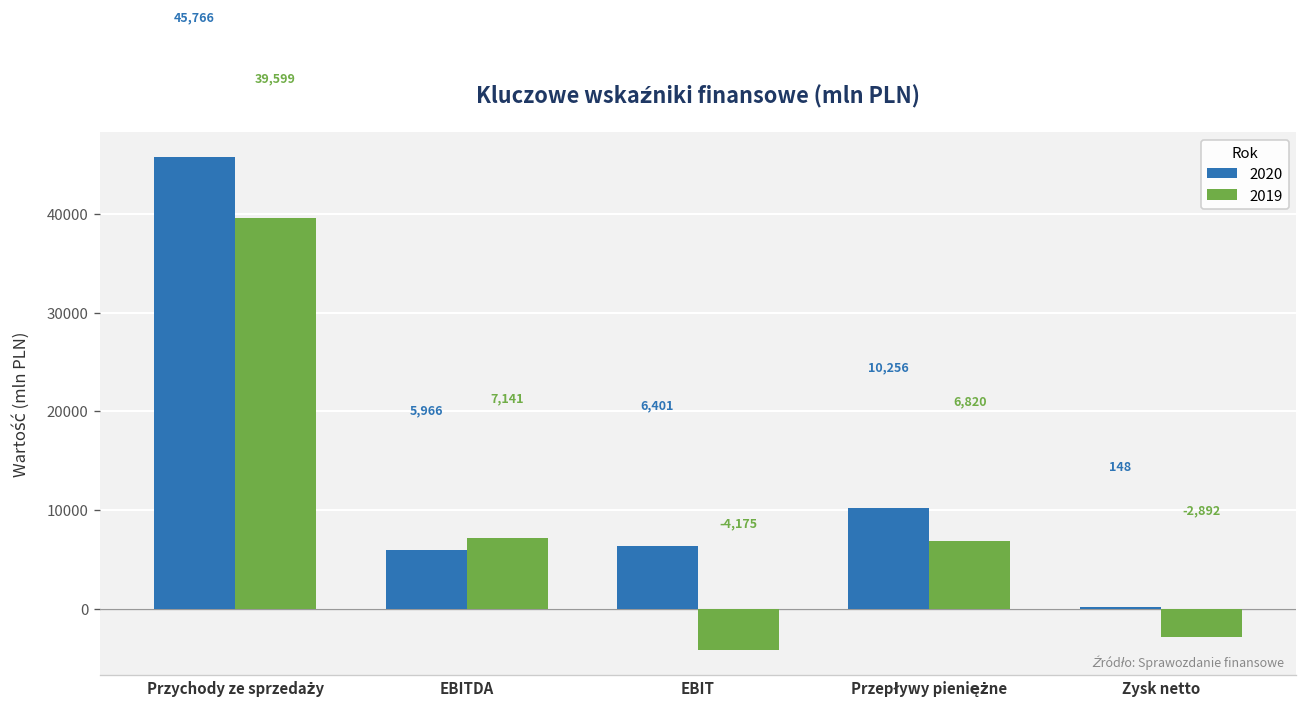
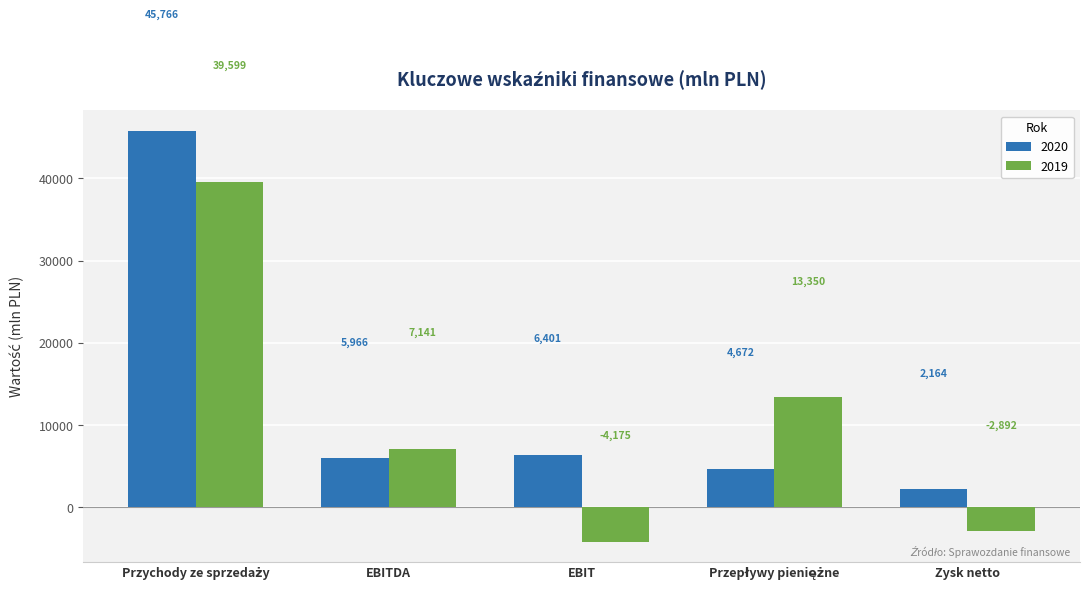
2020, Przepływy pieniężne: 10,256 -> 4,672
2019, Przepływy pieniężne: 6,820 -> 13,350
2020, Zysk netto: 148 -> 2,164
